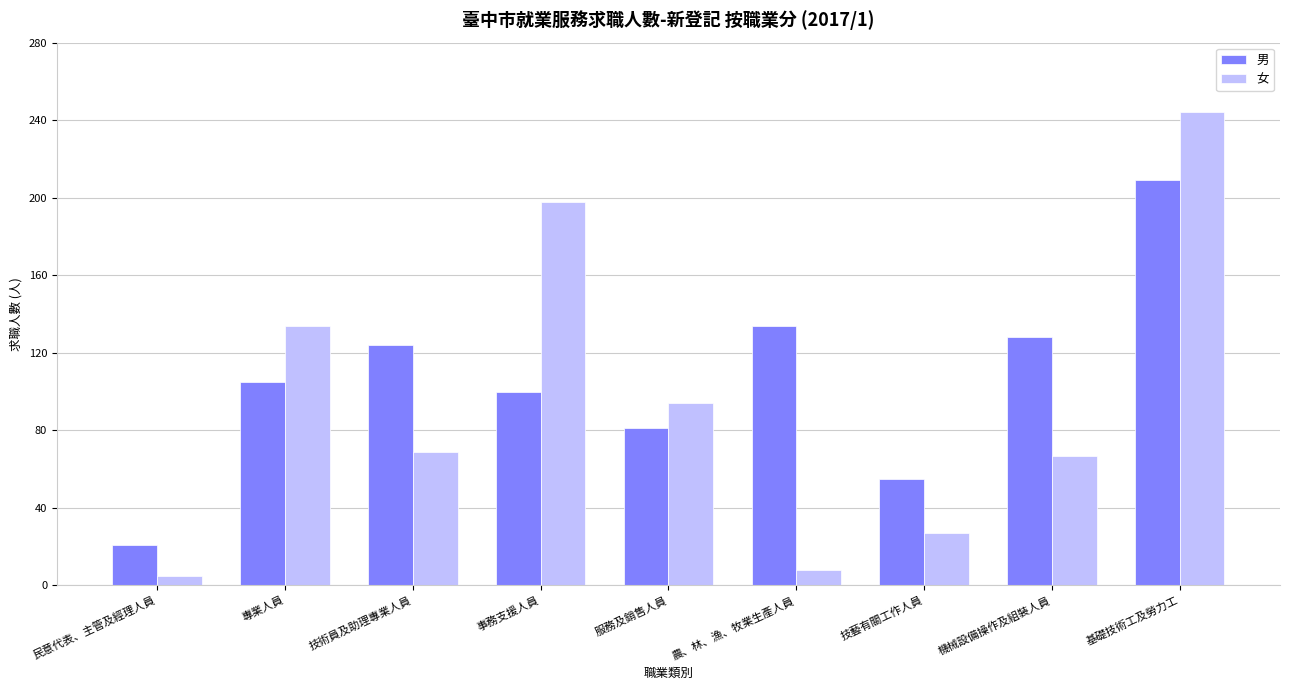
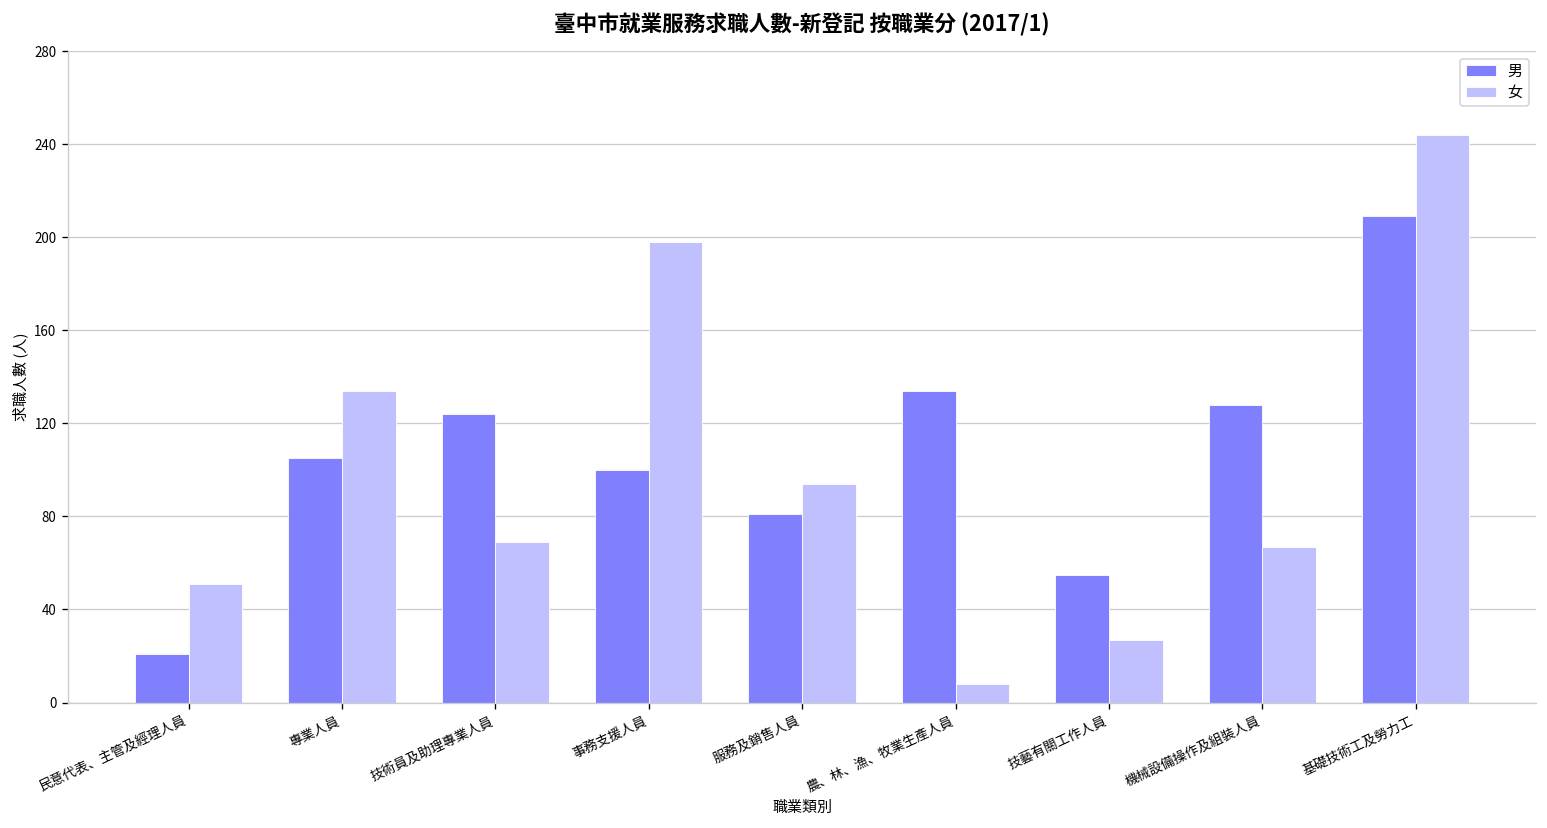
女, 民意代表、主管及經理人員: 5 -> 51
